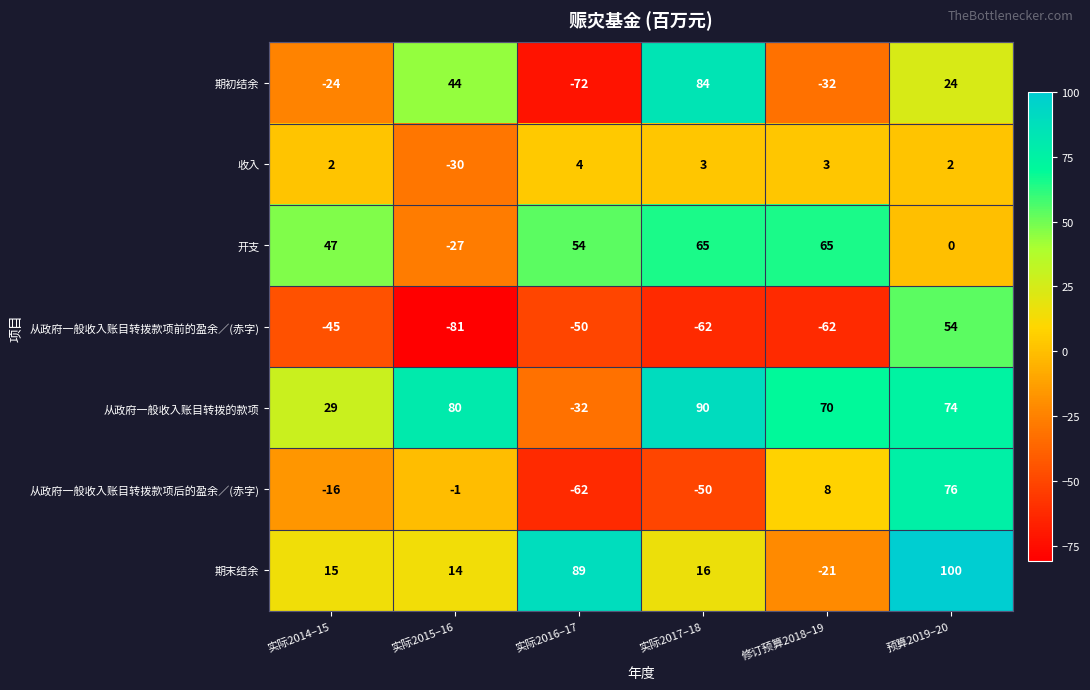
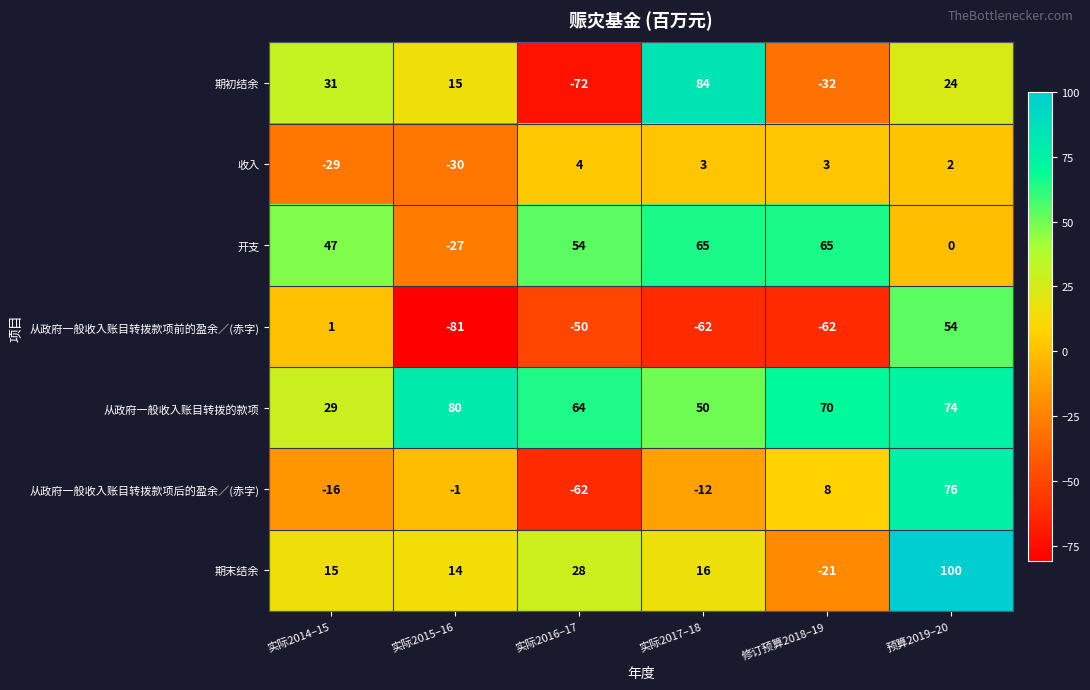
期初结余, 实际2014–15: -24 -> 31
期初结余, 实际2015–16: 44 -> 15
收入, 实际2014–15: 2 -> -29
从政府一般收入账目转拨款项前的盈余／(赤字), 实际2014–15: -45 -> 1
从政府一般收入账目转拨的款项, 实际2016–17: -32 -> 64
从政府一般收入账目转拨的款项, 实际2017–18: 90 -> 50
从政府一般收入账目转拨款项后的盈余／(赤字), 实际2017–18: -50 -> -12
期末结余, 实际2016–17: 89 -> 28
